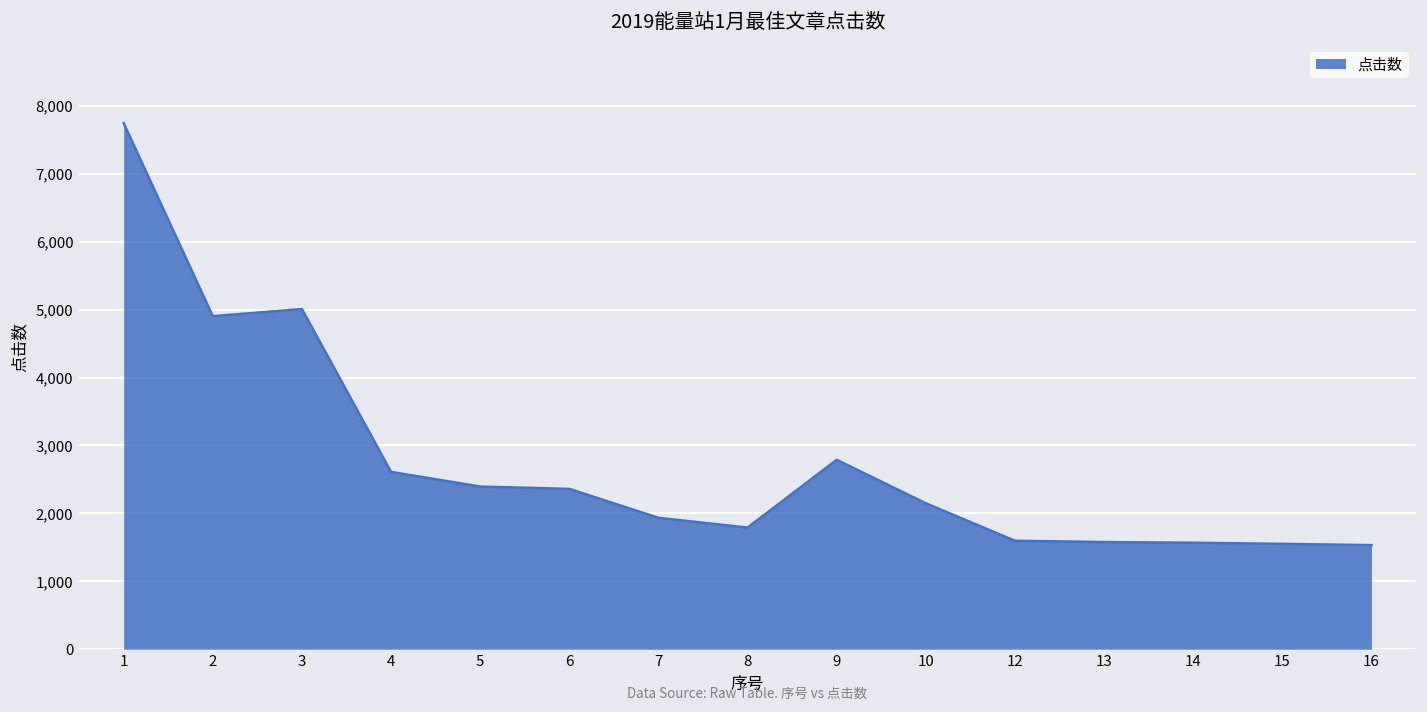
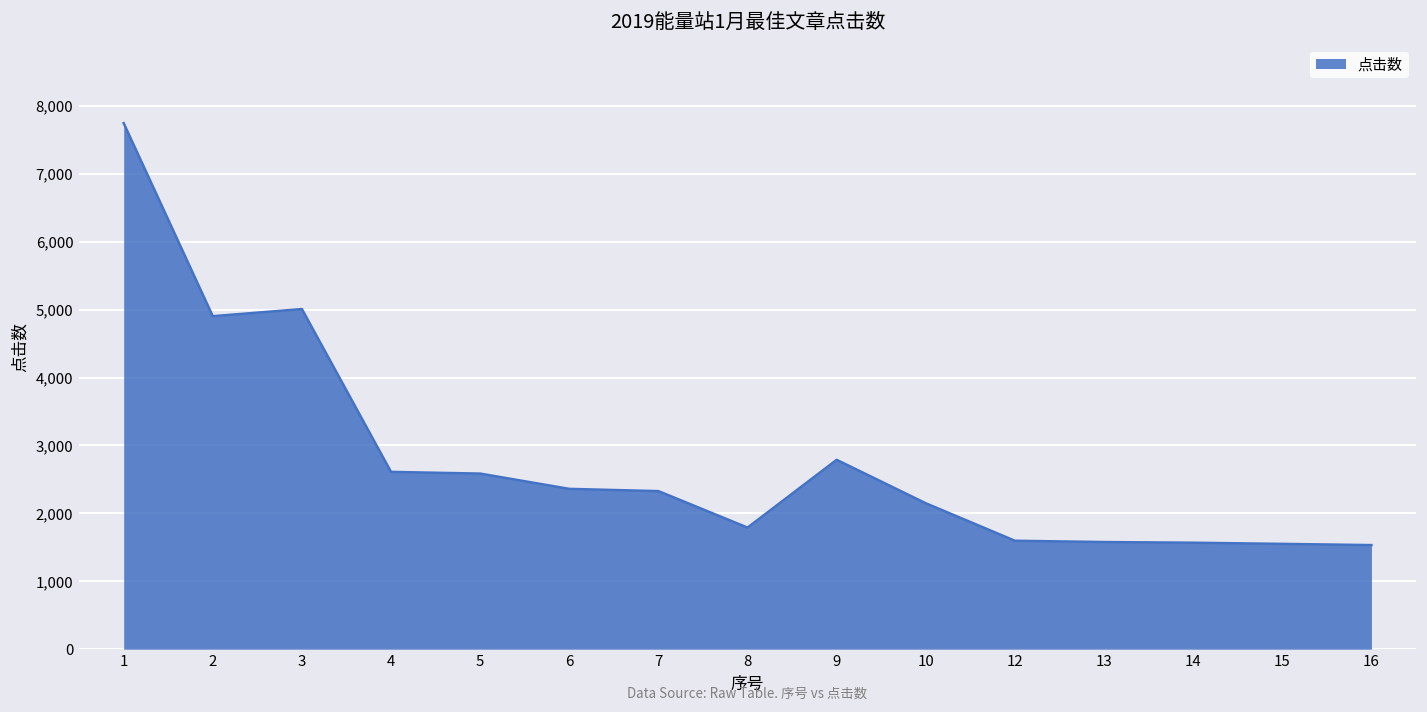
5: 2,400 -> 2,600
7: 1,900 -> 2,300
